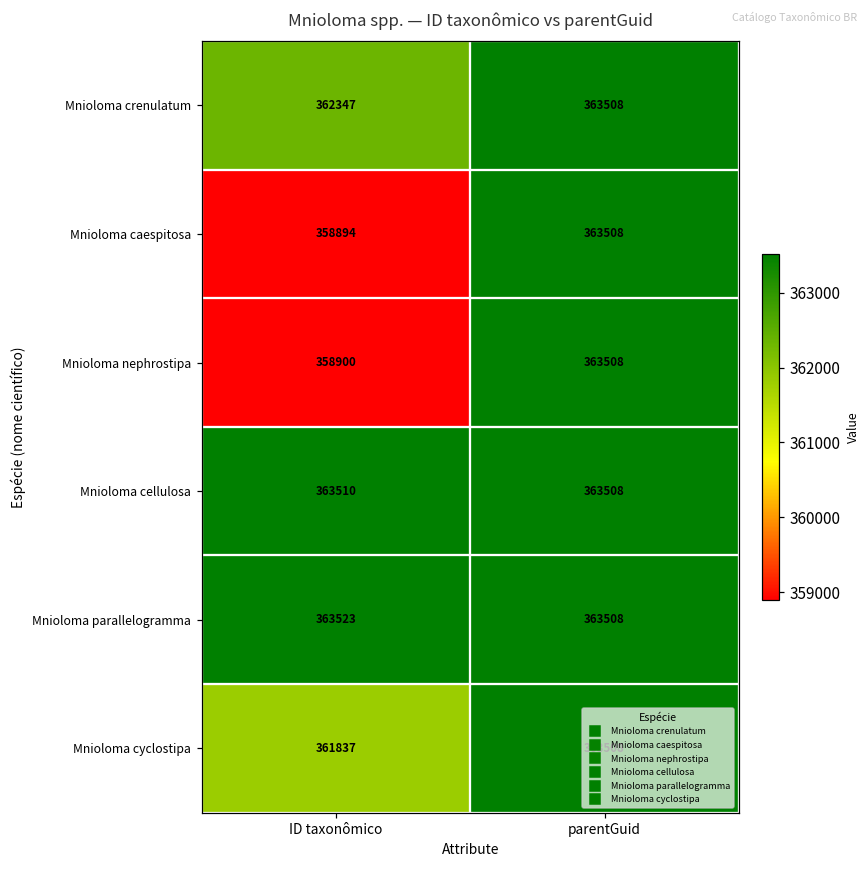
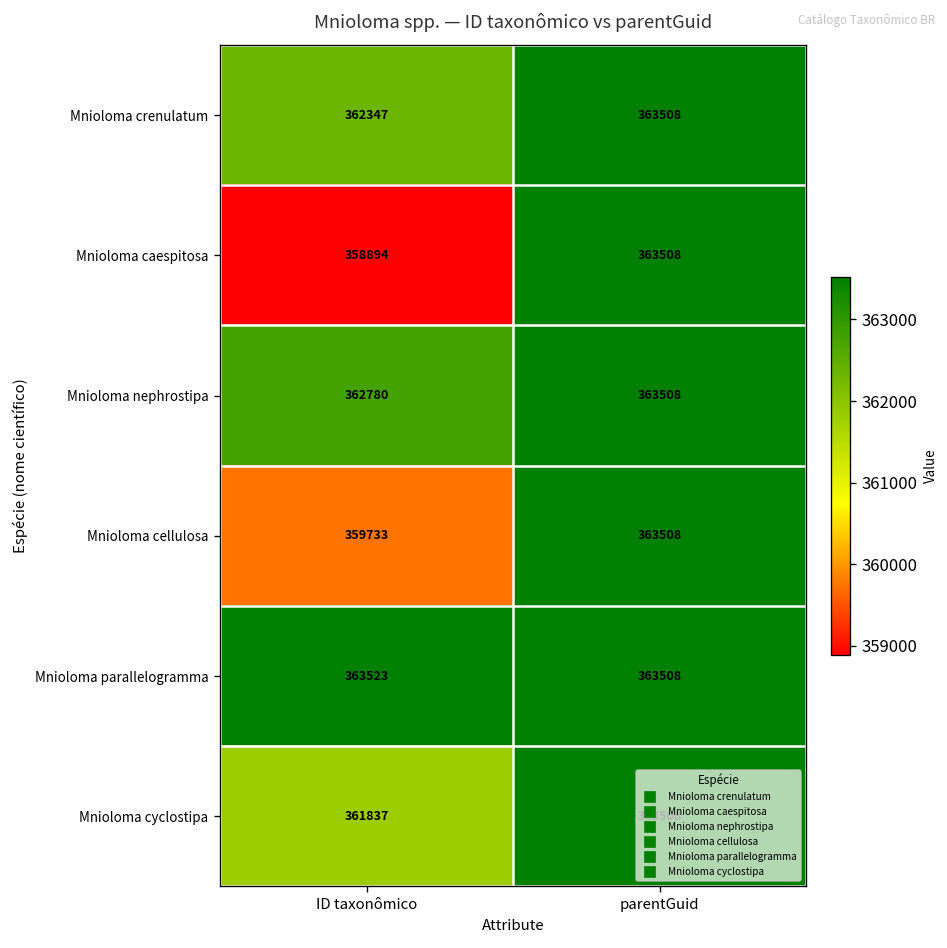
Mnioloma nephrostipa, ID taxonômico: 358900 -> 362780
Mnioloma cellulosa, ID taxonômico: 363510 -> 359733
